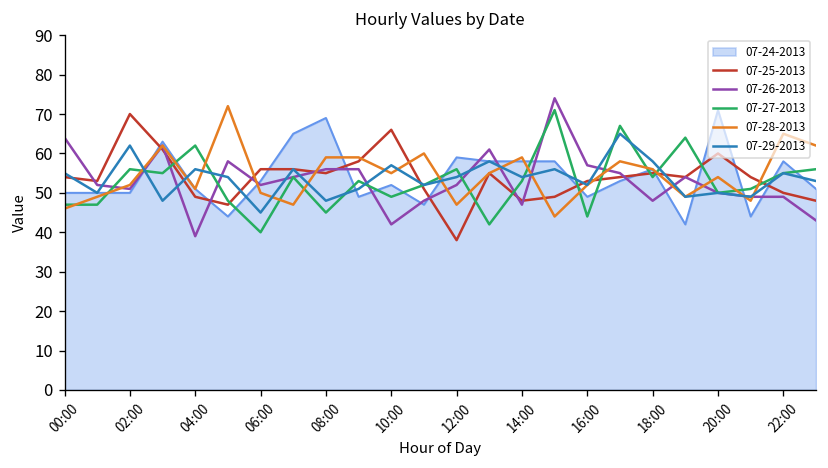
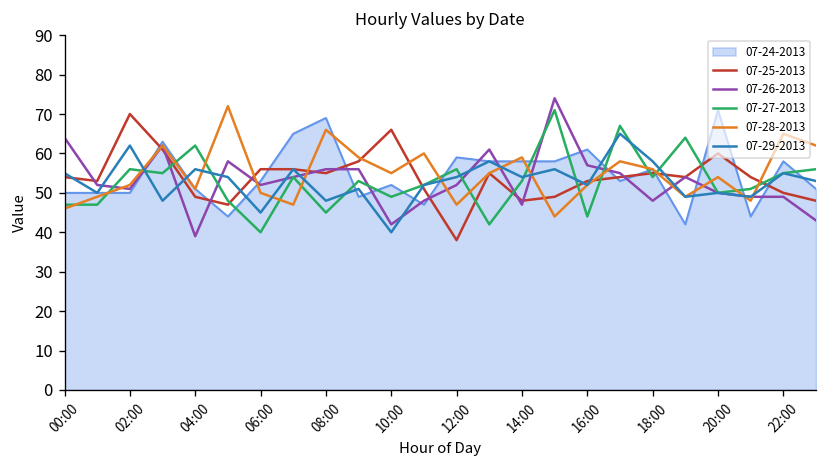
07-28-2013, 08:00: 59 -> 66
07-29-2013, 10:00: 57 -> 40
07-24-2013, 16:00: 49 -> 61
